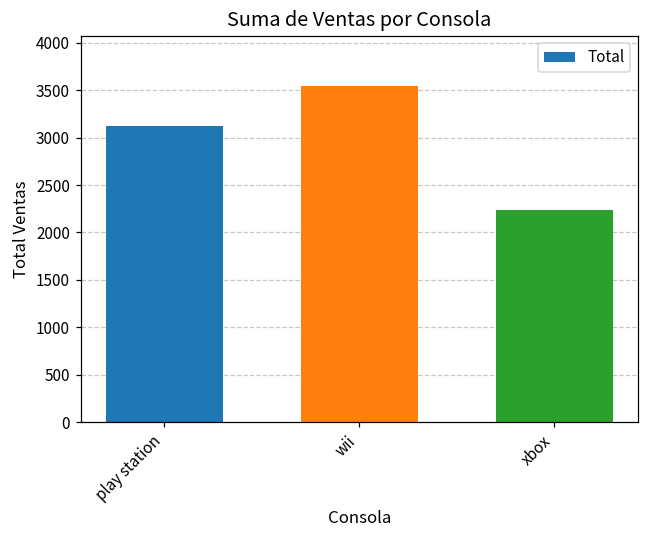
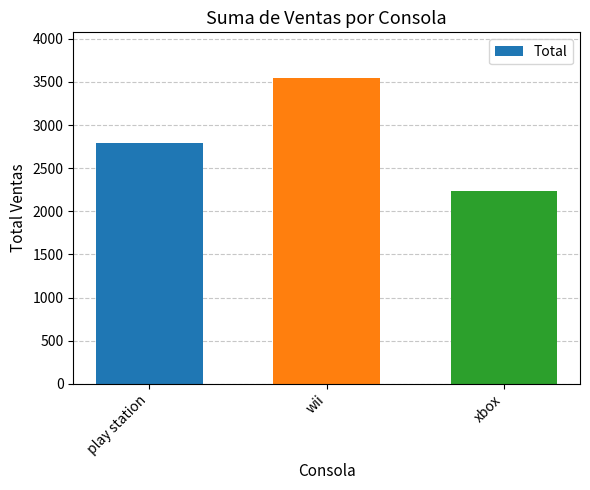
play station: 3100 -> 2800
